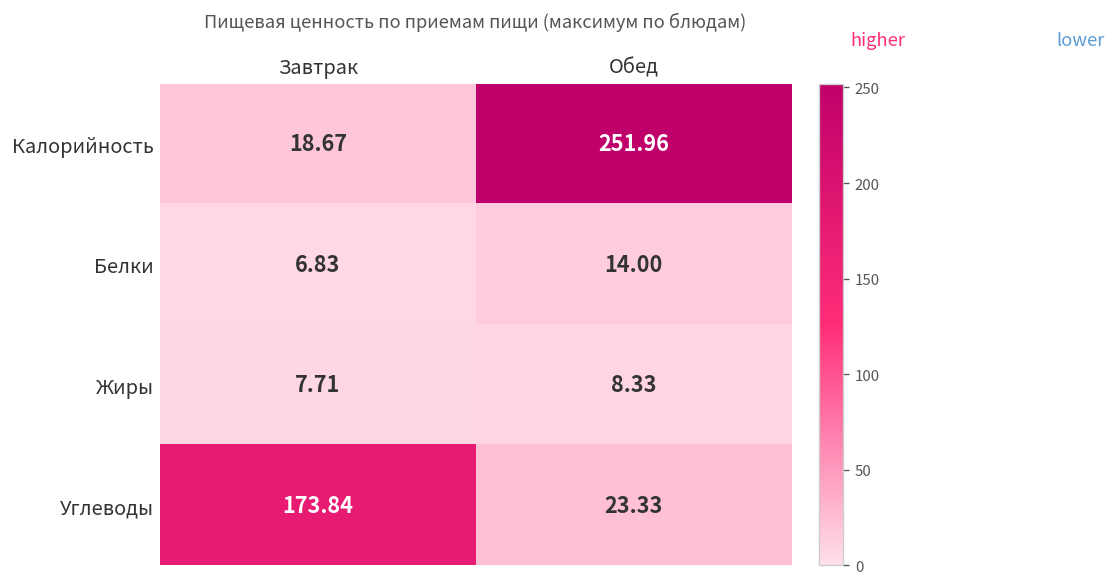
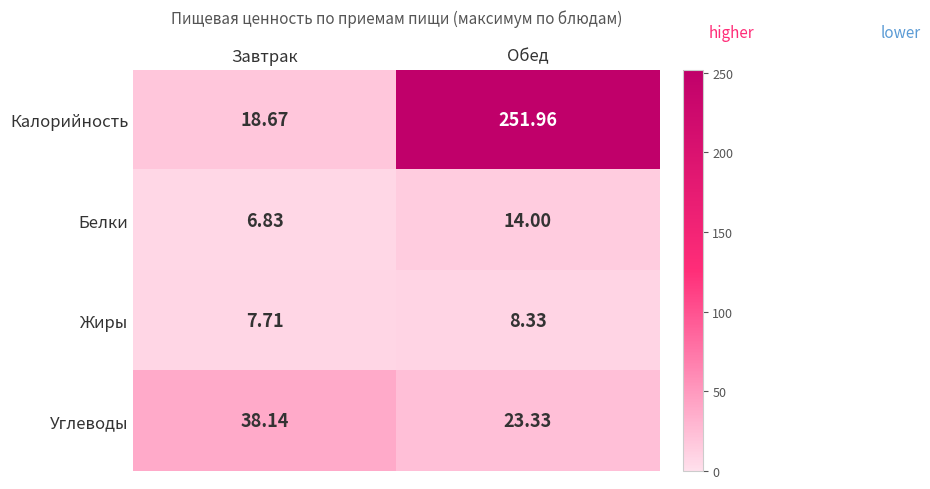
Углеводы, Завтрак: 173.84 -> 38.14
